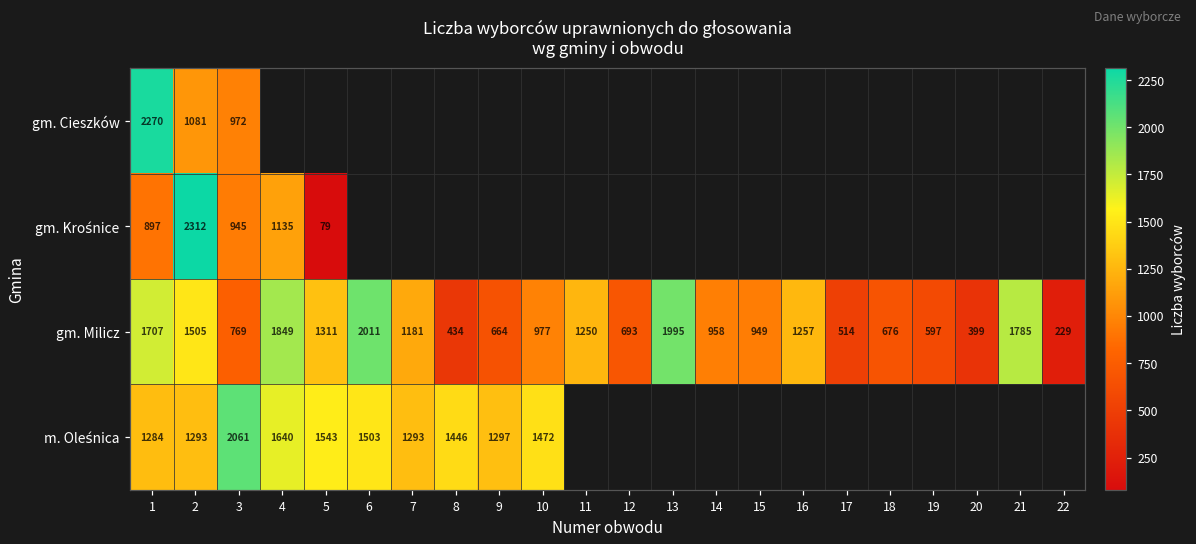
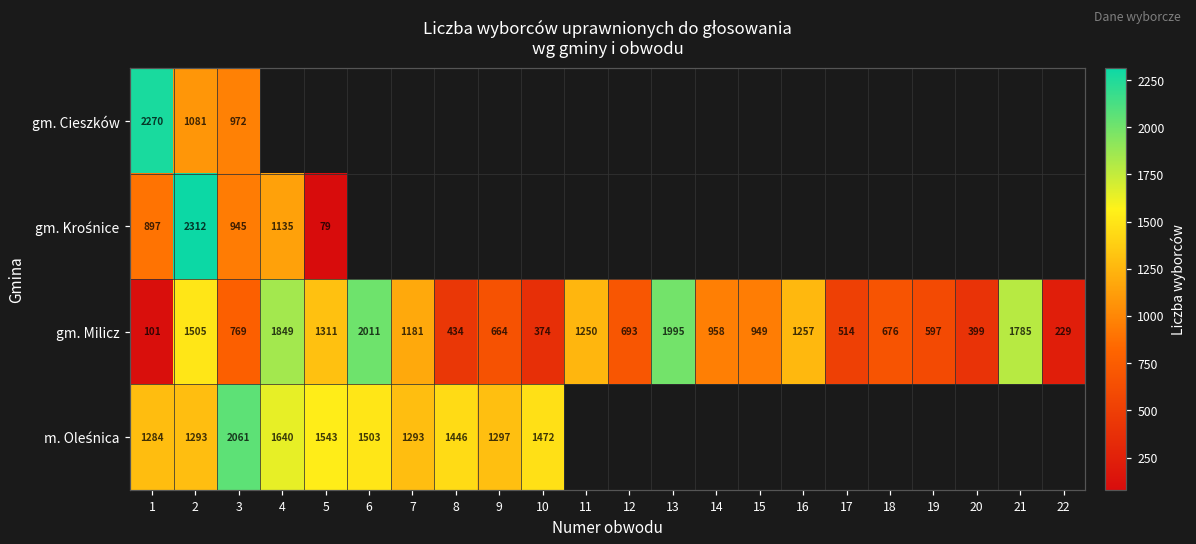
gm. Milicz, 1: 1707 -> 101
gm. Milicz, 10: 977 -> 374
